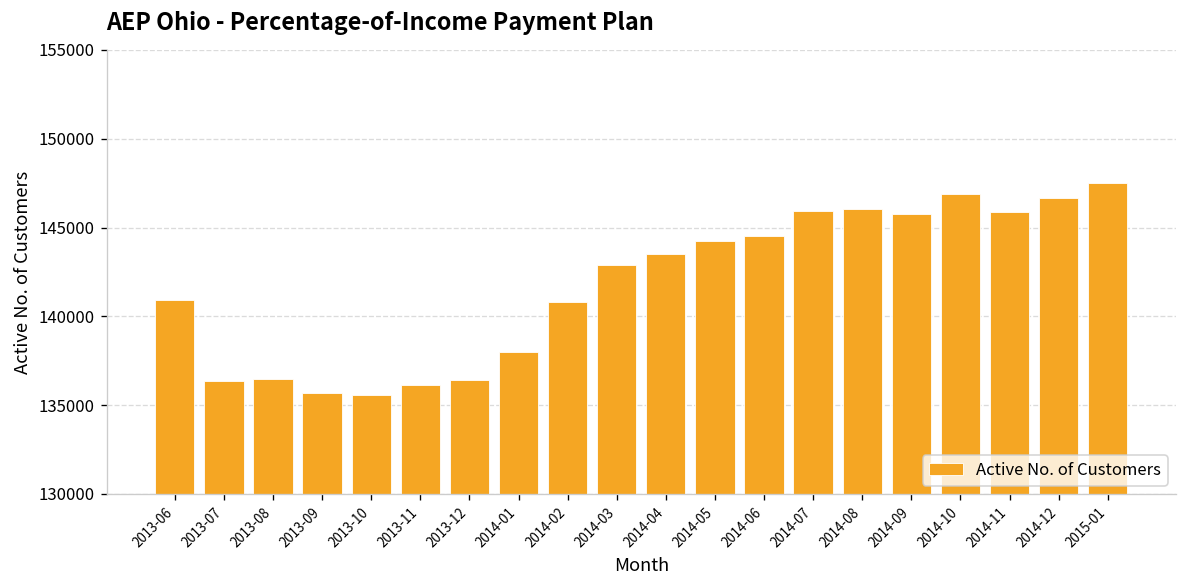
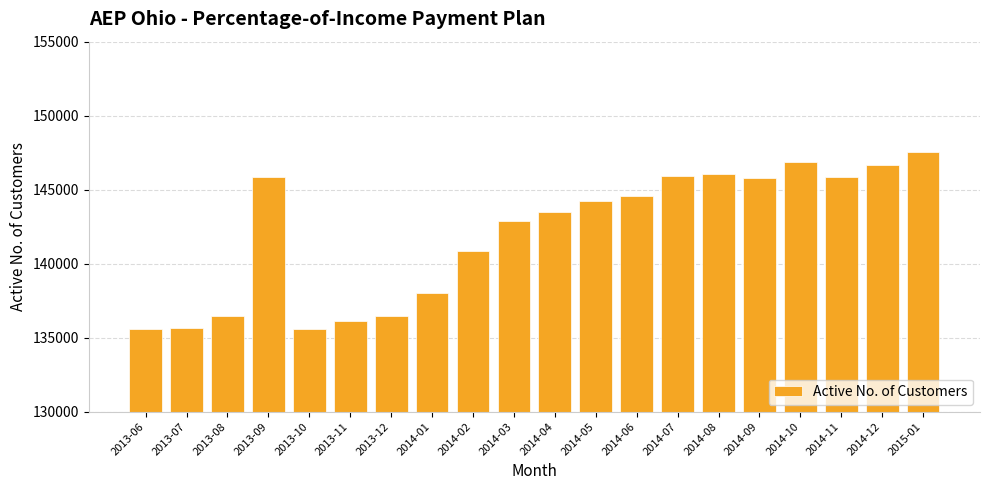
2013-06: 140900 -> 135600
2013-07: 136400 -> 135600
2013-09: 135700 -> 145900
